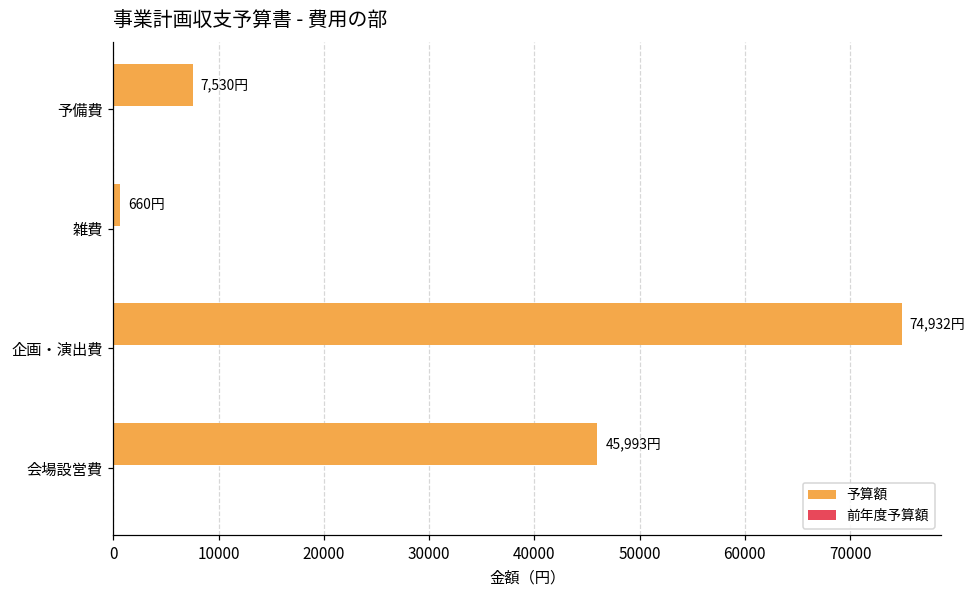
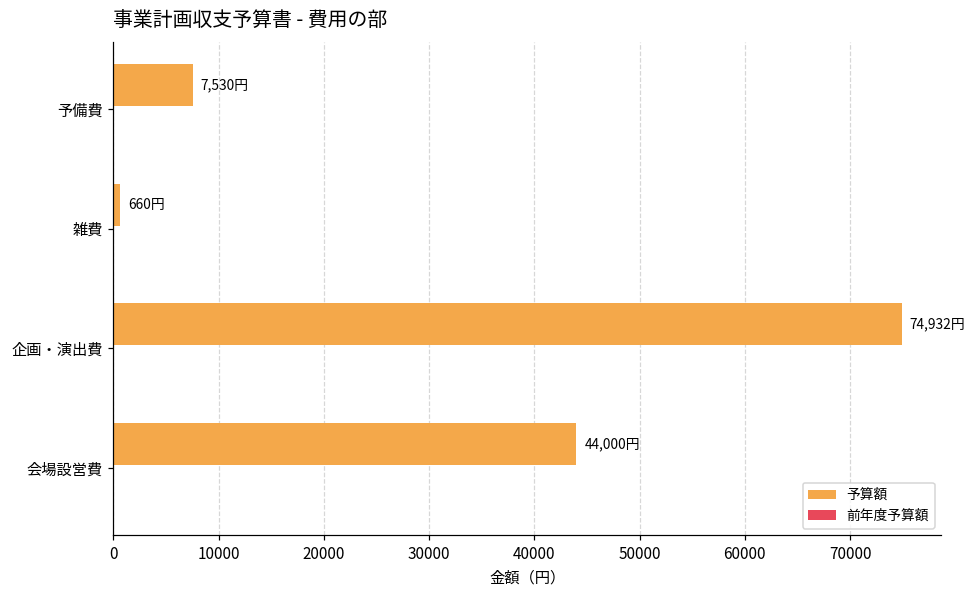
予算額, 会場設営費: 45,993円 -> 44,000円
